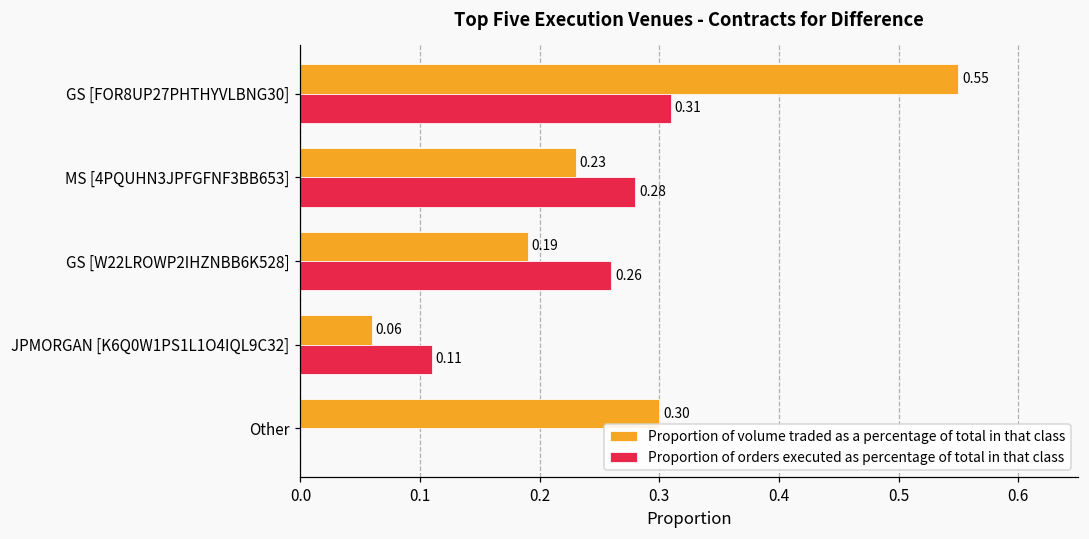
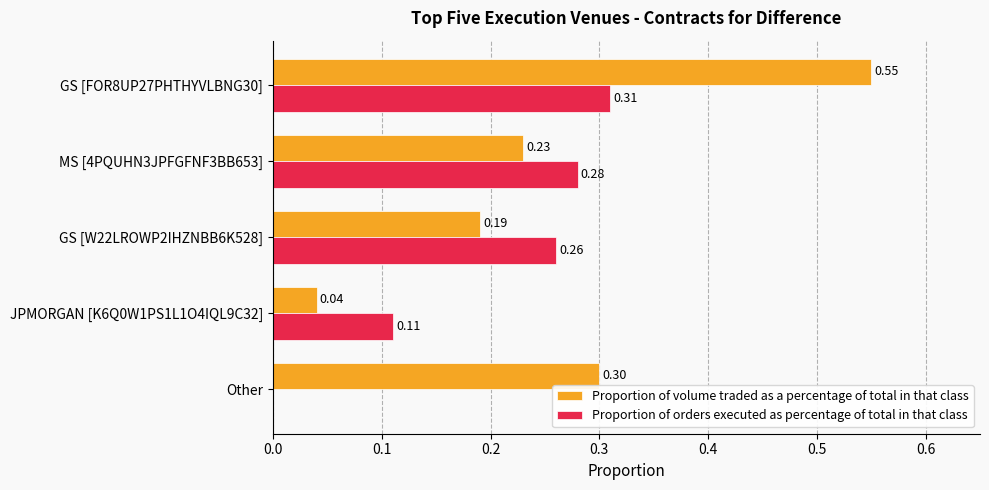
Proportion of volume traded as a percentage of total in that class, JPMORGAN [K6Q0W1PS1L1O4IQL9C32]: 0.06 -> 0.04
